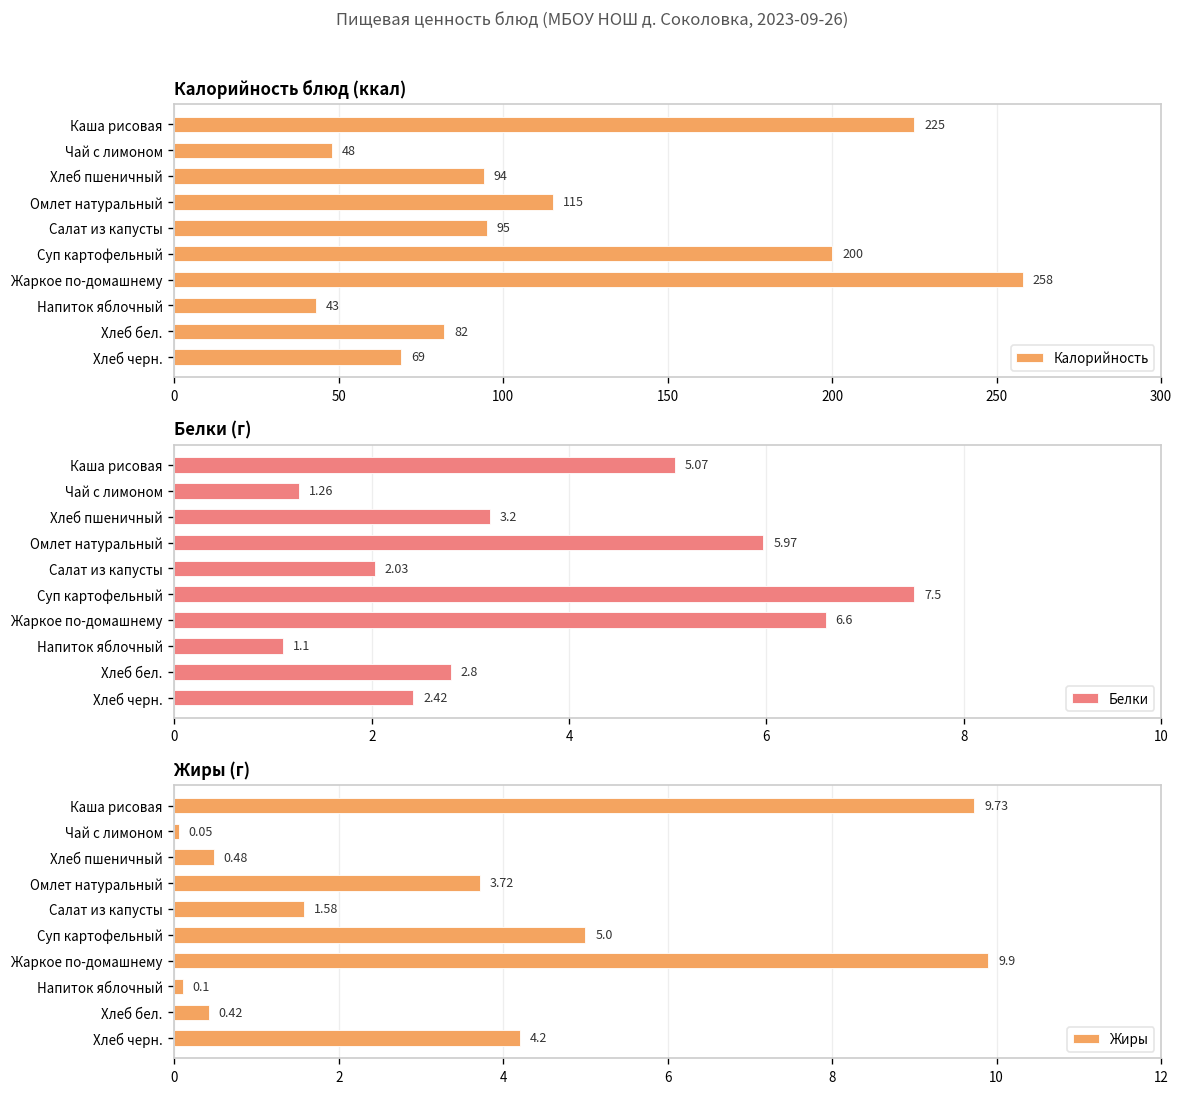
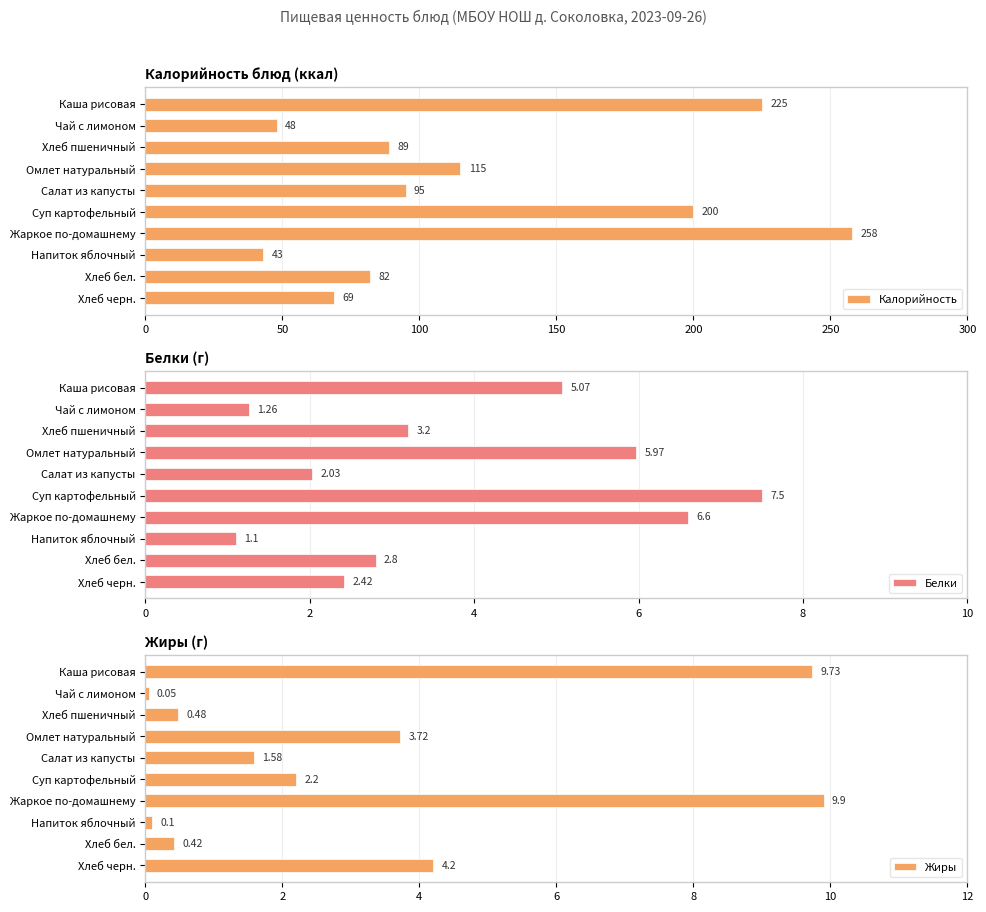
Калорийность блюд (ккал), Хлеб пшеничный: 94 -> 89
Жиры (г), Суп картофельный: 5.0 -> 2.2
